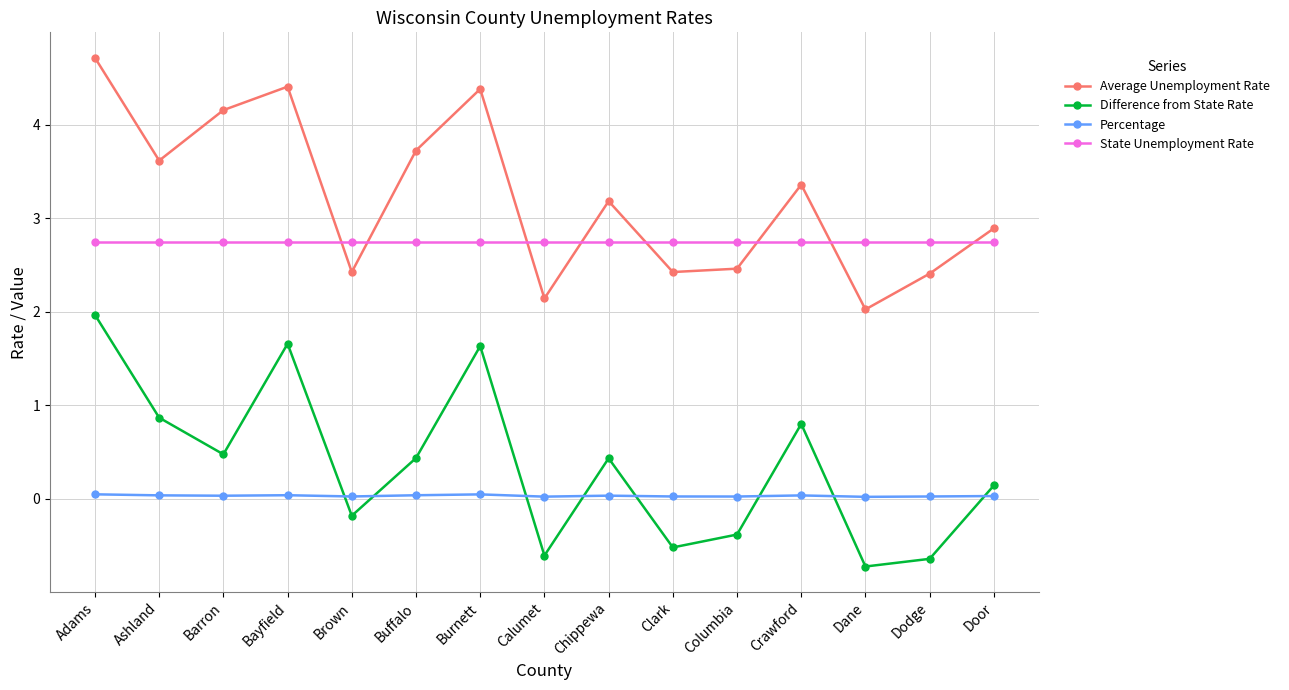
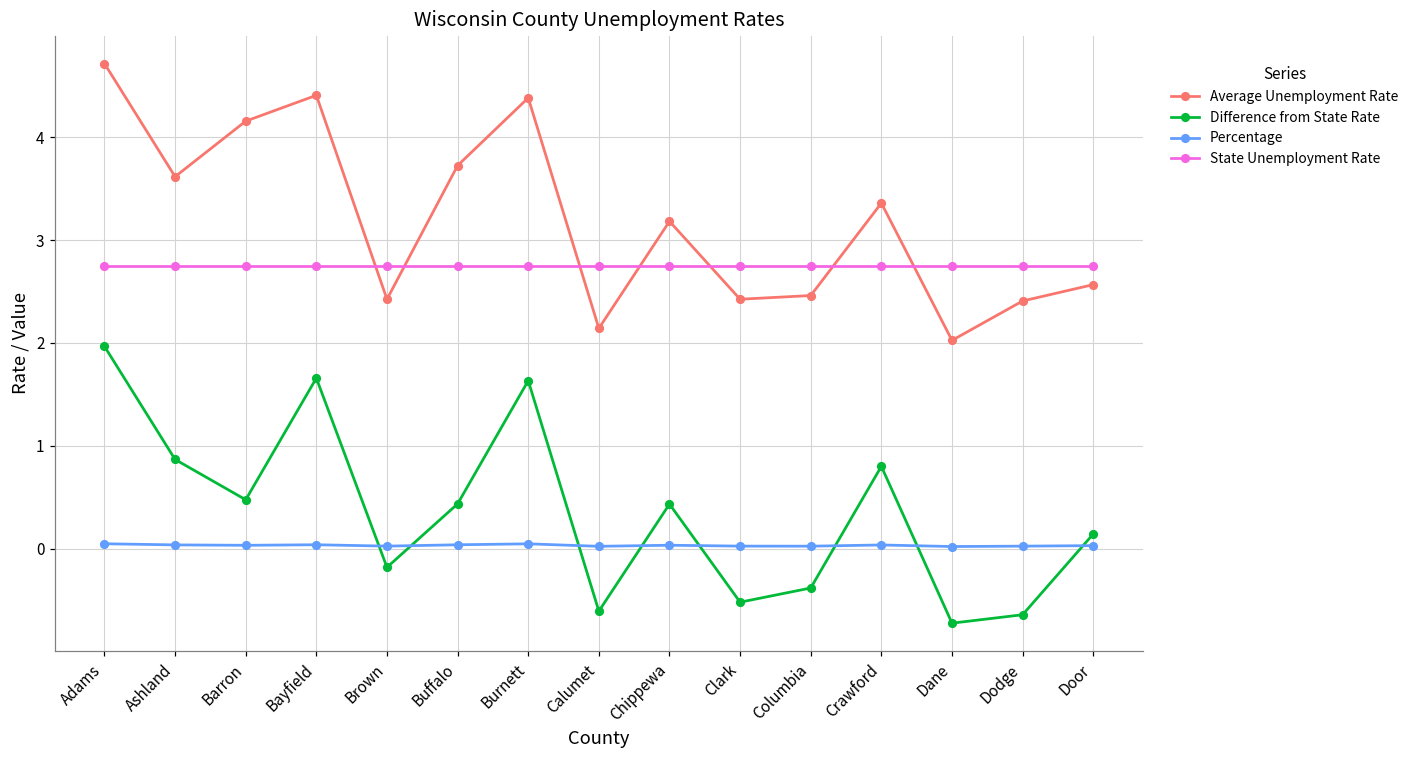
Average Unemployment Rate, Door: 2.9 -> 2.6
